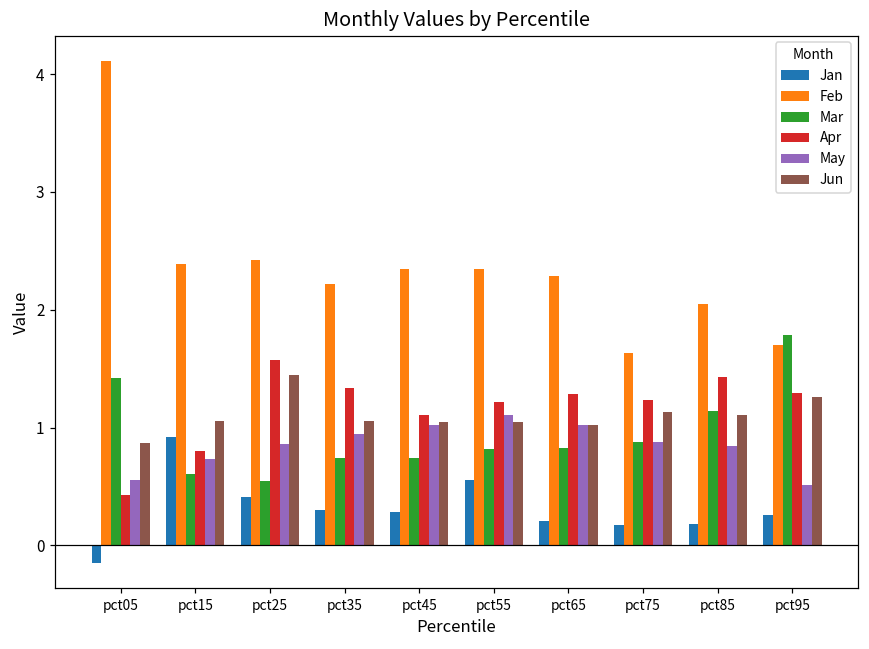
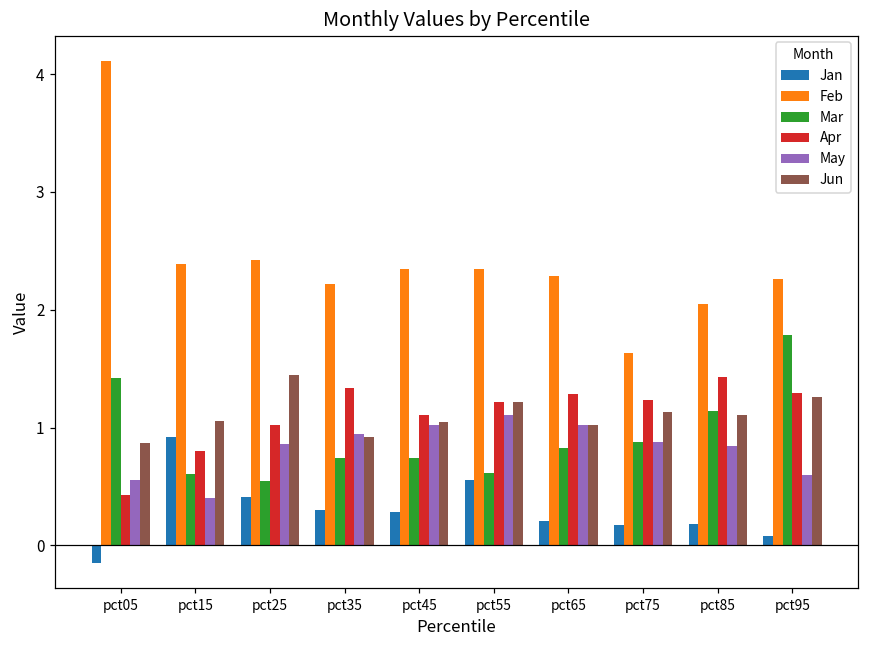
May, pct15: 0.74 -> 0.40
Apr, pct25: 1.57 -> 1.02
Jun, pct35: 1.05 -> 0.92
Mar, pct55: 0.82 -> 0.62
Jun, pct55: 1.04 -> 1.21
Jan, pct95: 0.26 -> 0.08
Feb, pct95: 1.70 -> 2.26
May, pct95: 0.51 -> 0.59
